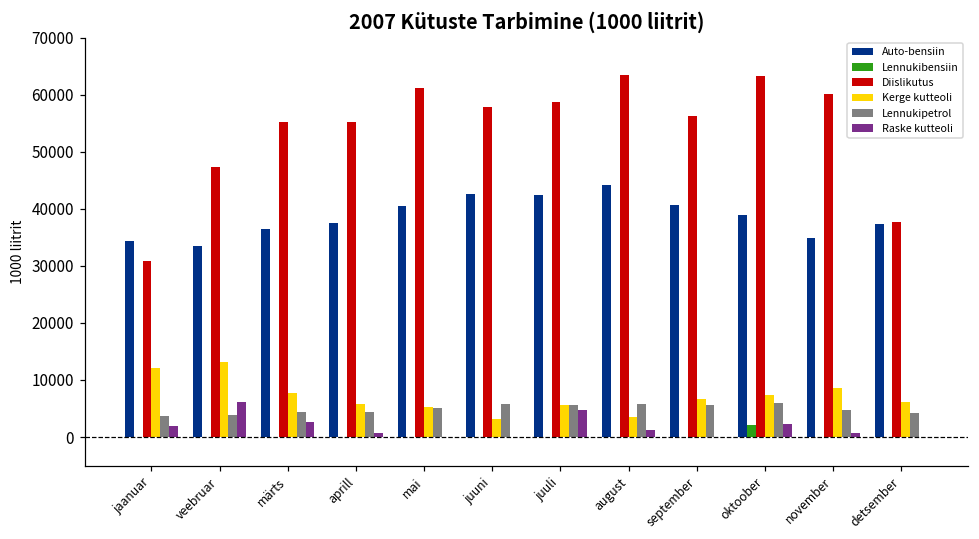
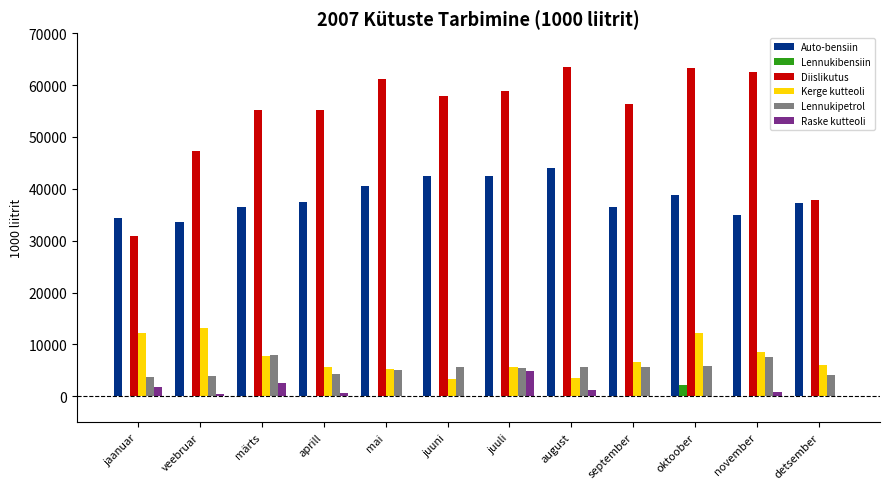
Raske kutteoli, veebruar: 6000 -> 1000
Lennukipetrol, märts: 4000 -> 8000
Auto-bensiin, september: 41000 -> 37000
Kerge kutteoli, oktoober: 7000 -> 12000
Raske kutteoli, oktoober: 2000 -> 0
Diislikutus, november: 60000 -> 63000
Lennukipetrol, november: 5000 -> 7000
